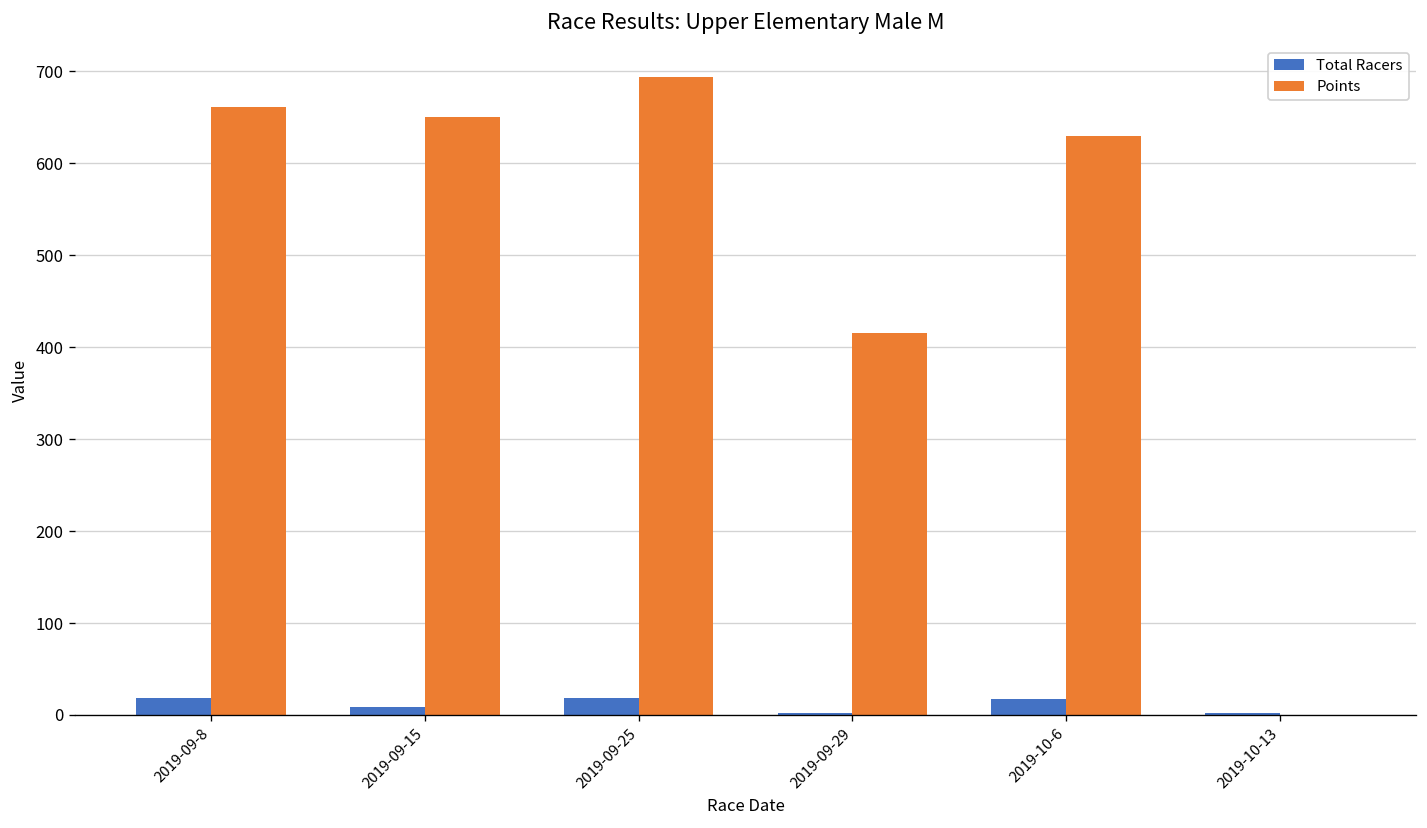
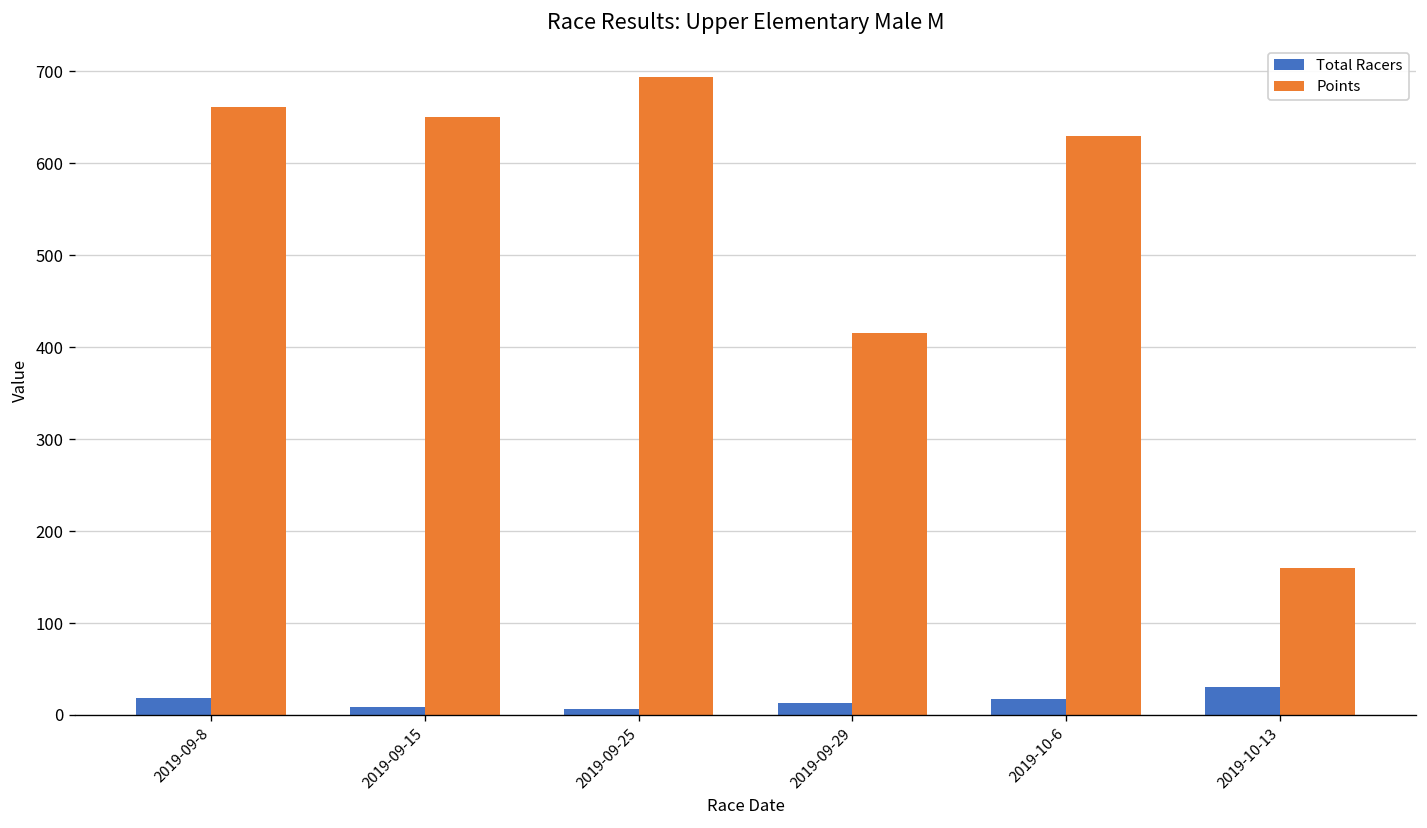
Total Racers, 2019-09-25: 20 -> 10
Total Racers, 2019-09-29: 0 -> 10
Total Racers, 2019-10-13: 0 -> 30
Points, 2019-10-13: 0 -> 160
